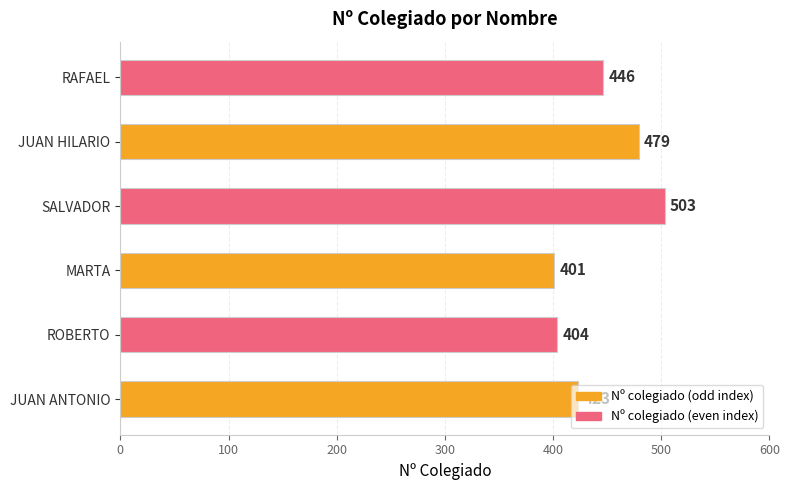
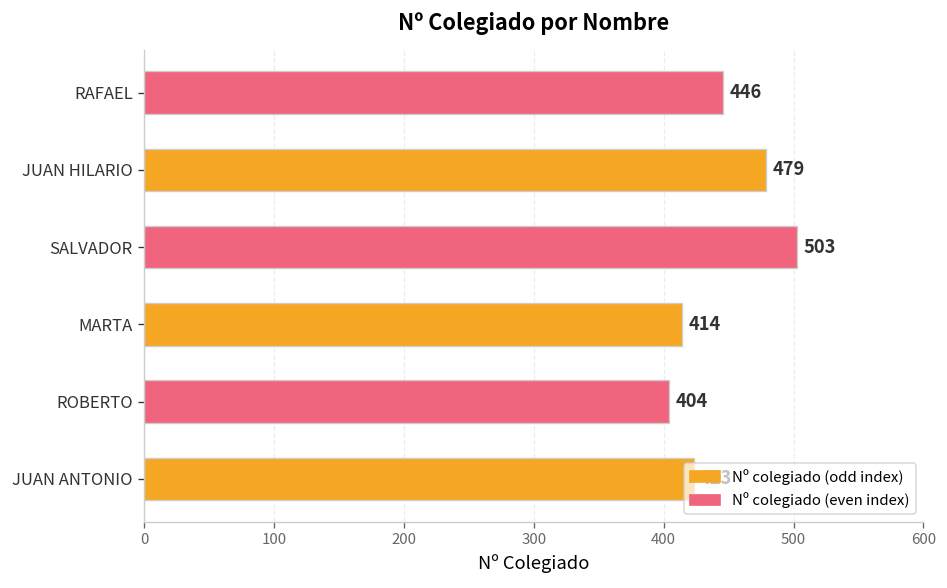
MARTA: 401 -> 414
